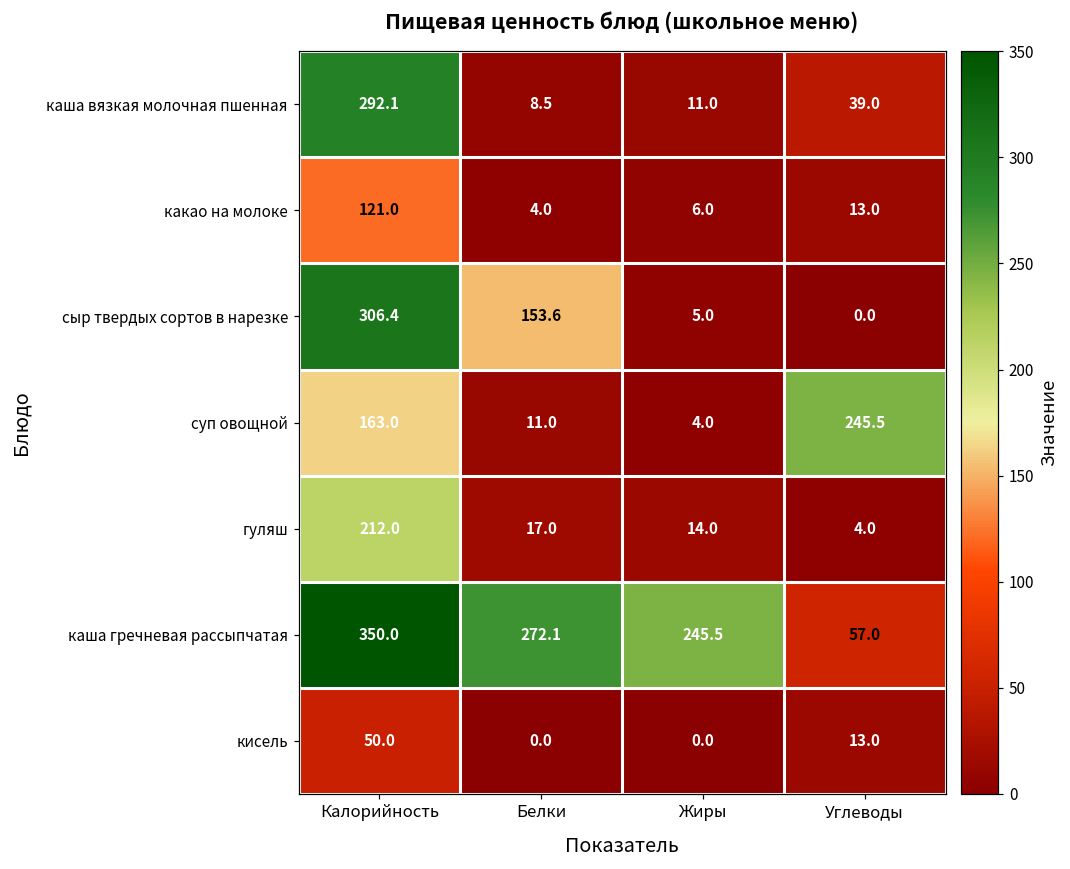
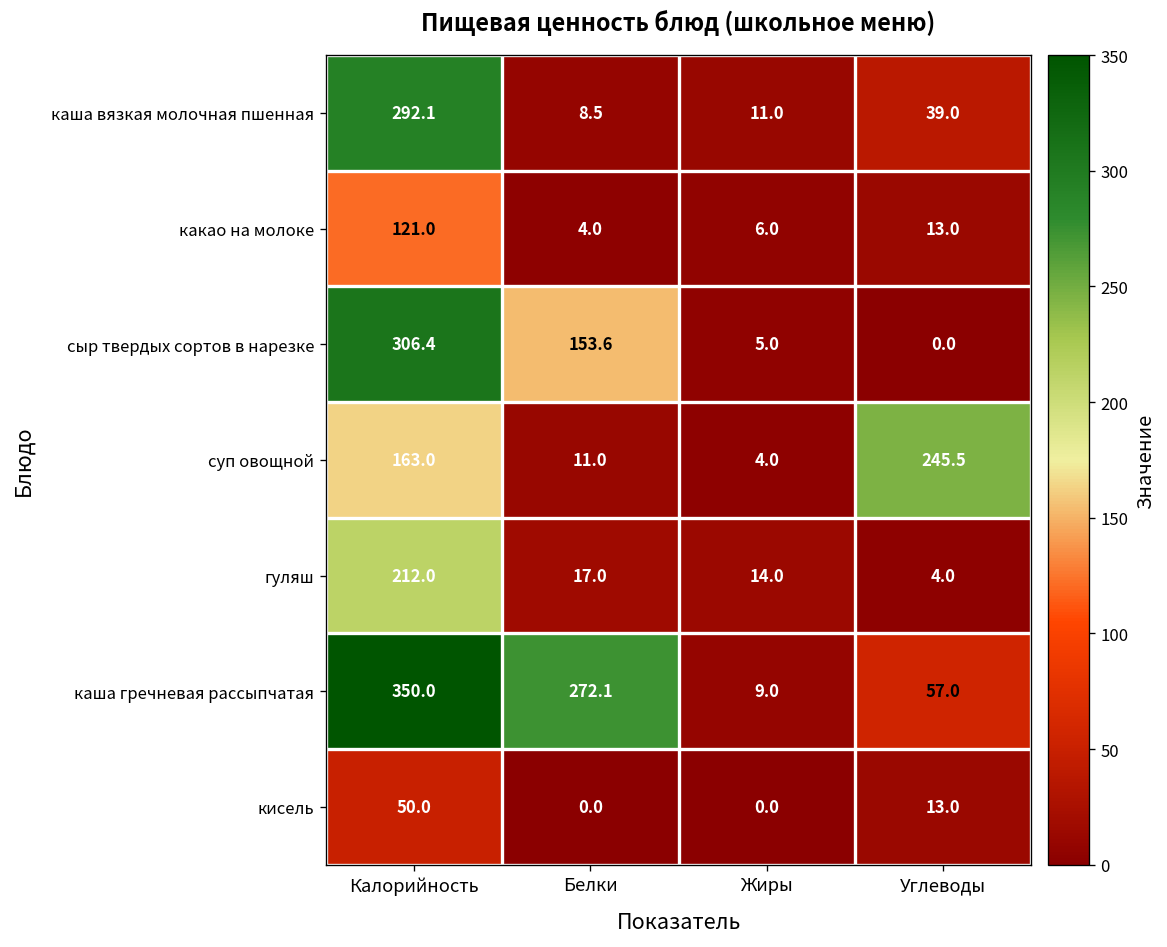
каша гречневая рассыпчатая, Жиры: 245.5 -> 9.0
